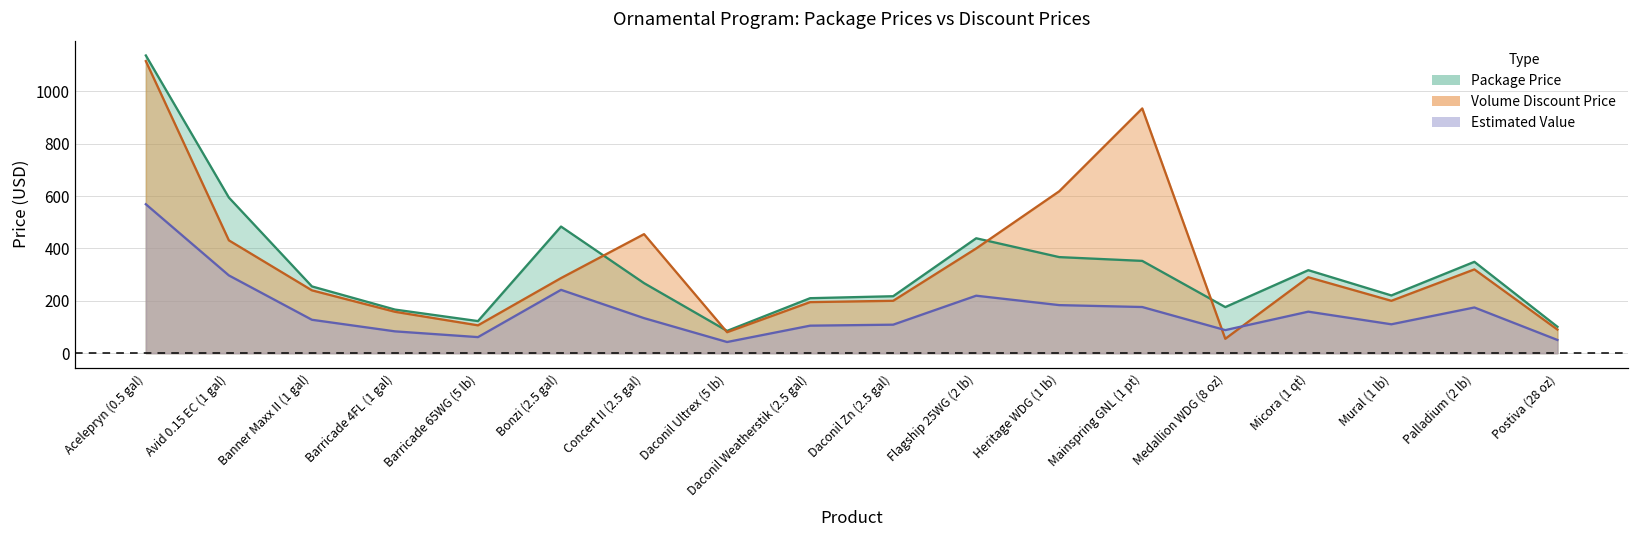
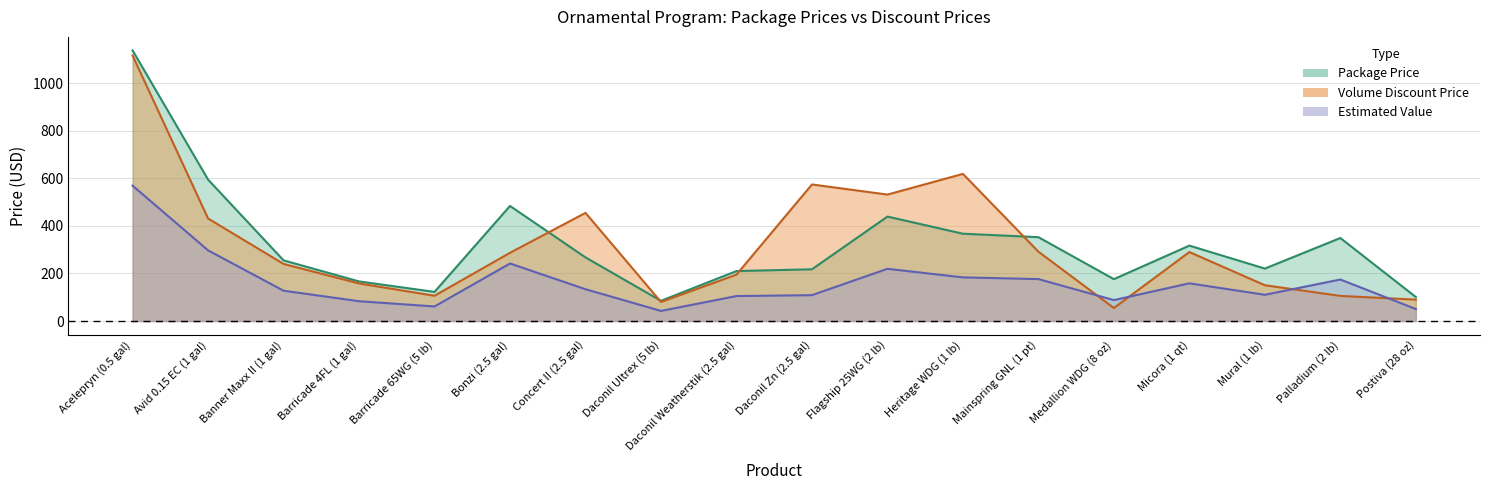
Volume Discount Price, Daconil Zn (2.5 gal): 200 -> 570
Volume Discount Price, Flagship 25WG (2 lb): 400 -> 530
Volume Discount Price, Mainspring GNL (1 pt): 940 -> 290
Volume Discount Price, Mural (1 lb): 200 -> 150
Volume Discount Price, Palladium (2 lb): 320 -> 110
